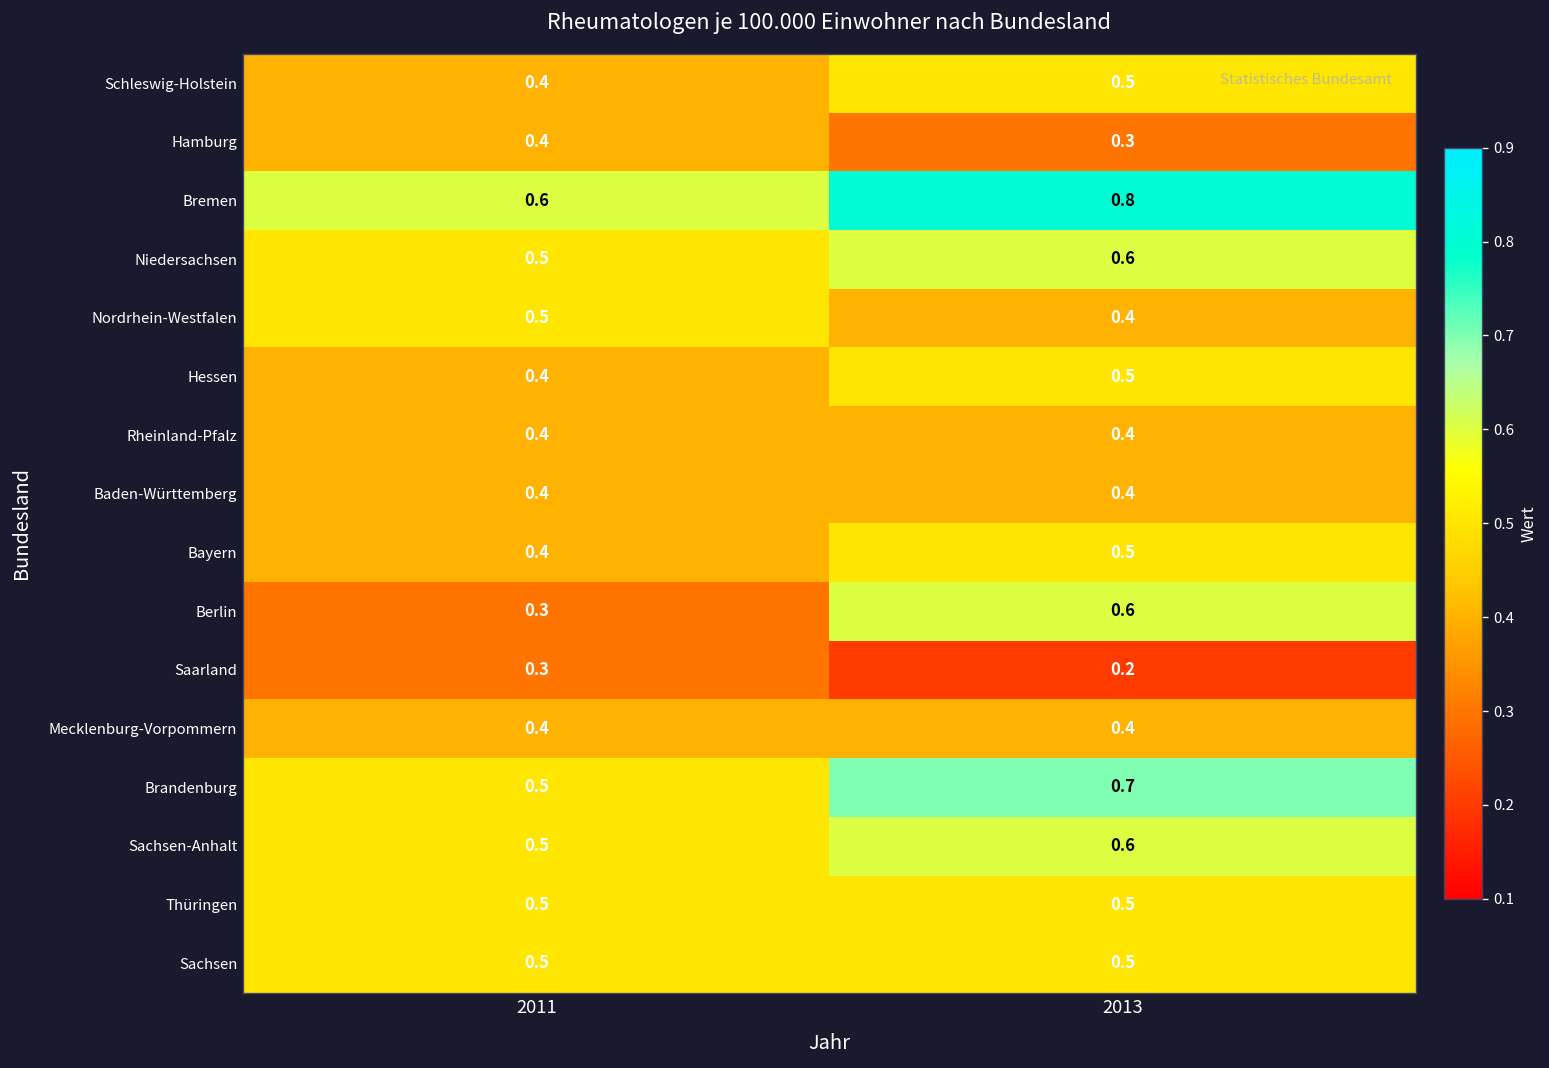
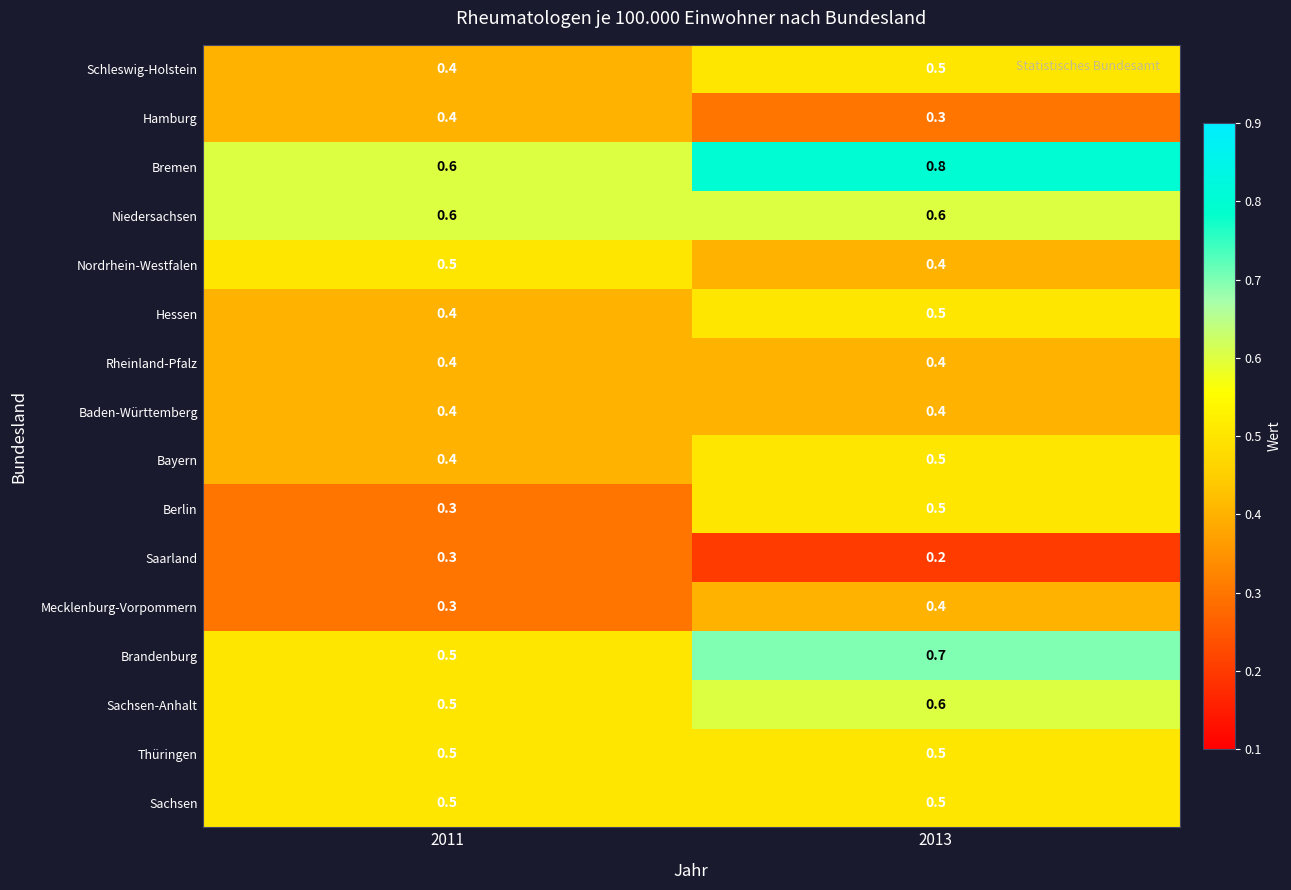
Niedersachsen, 2011: 0.5 -> 0.6
Berlin, 2013: 0.6 -> 0.5
Mecklenburg-Vorpommern, 2011: 0.4 -> 0.3
